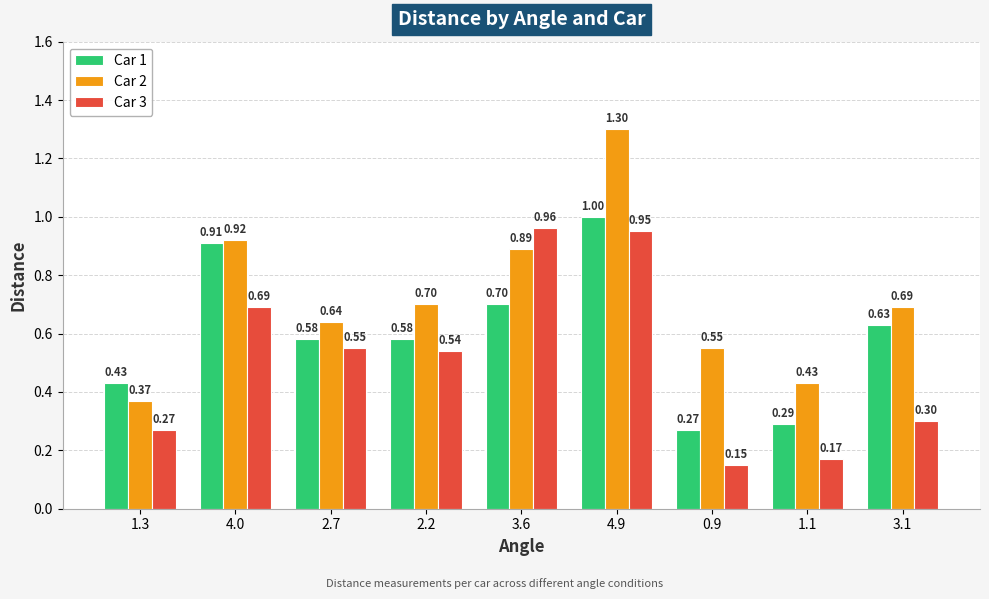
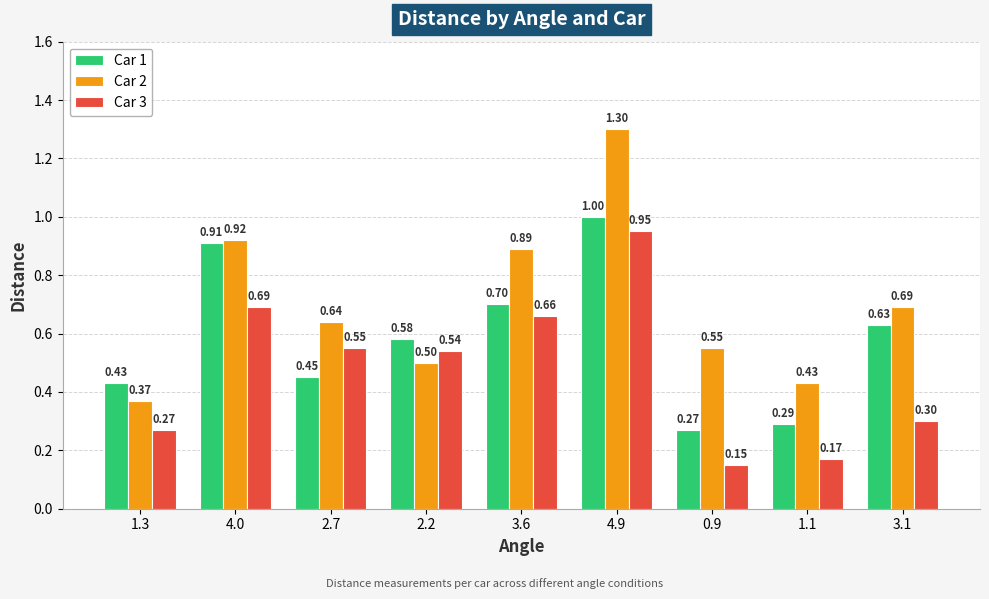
Car 1, 2.7: 0.58 -> 0.45
Car 2, 2.2: 0.70 -> 0.50
Car 3, 3.6: 0.96 -> 0.66
